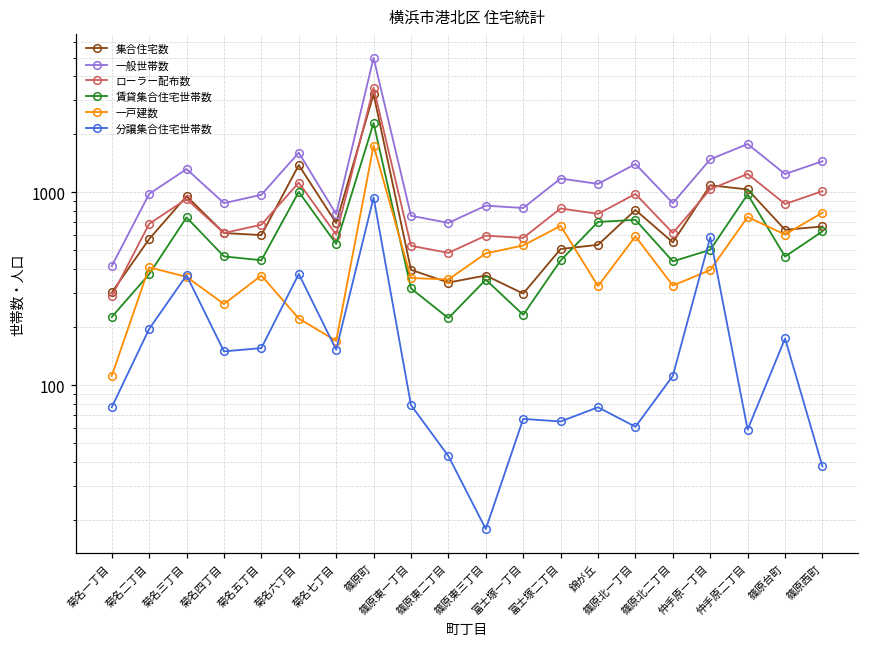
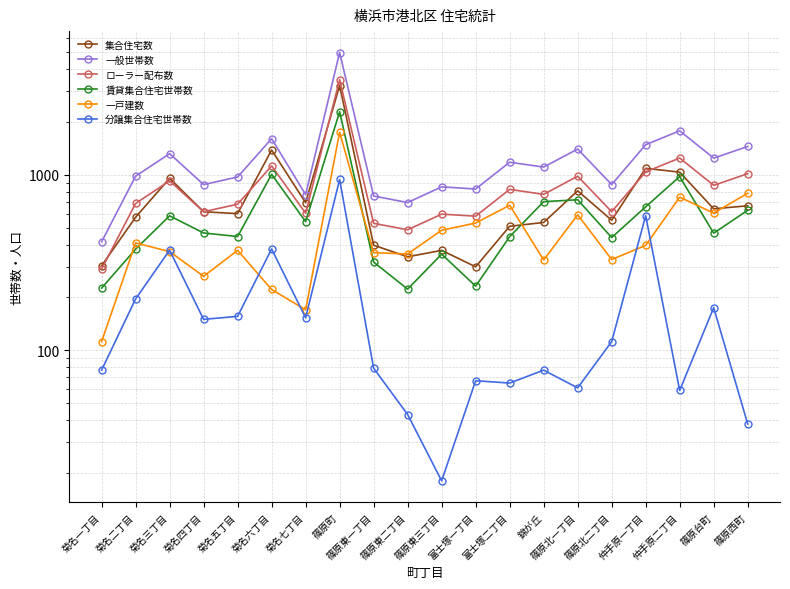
賃貸集合住宅世帯数, 菊名三丁目: 740 -> 580
賃貸集合住宅世帯数, 仲手原一丁目: 500 -> 660
